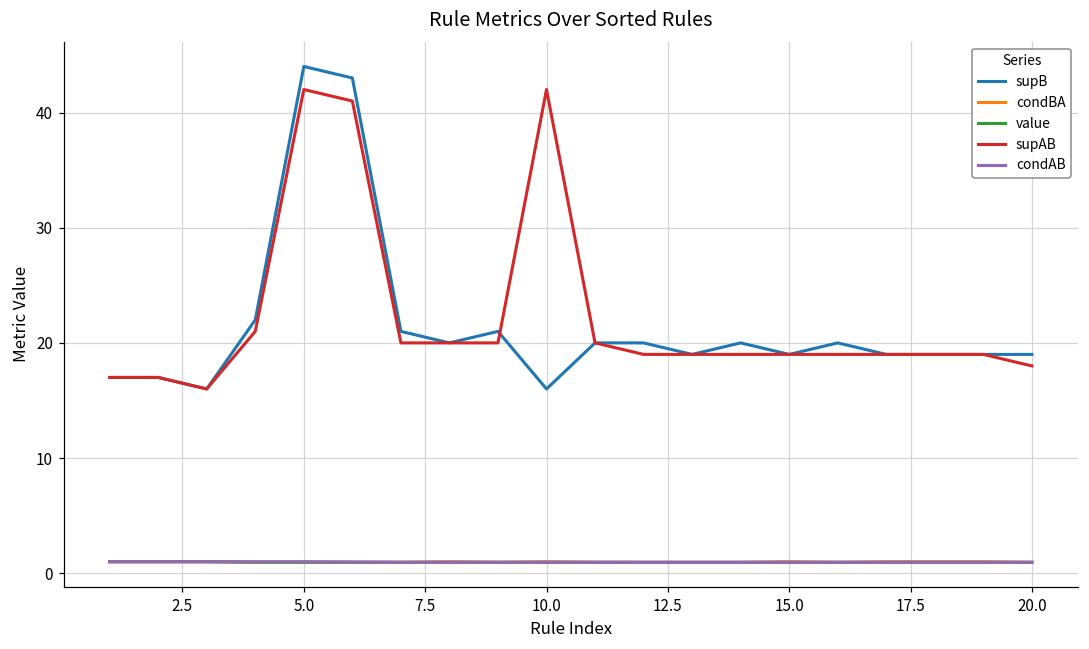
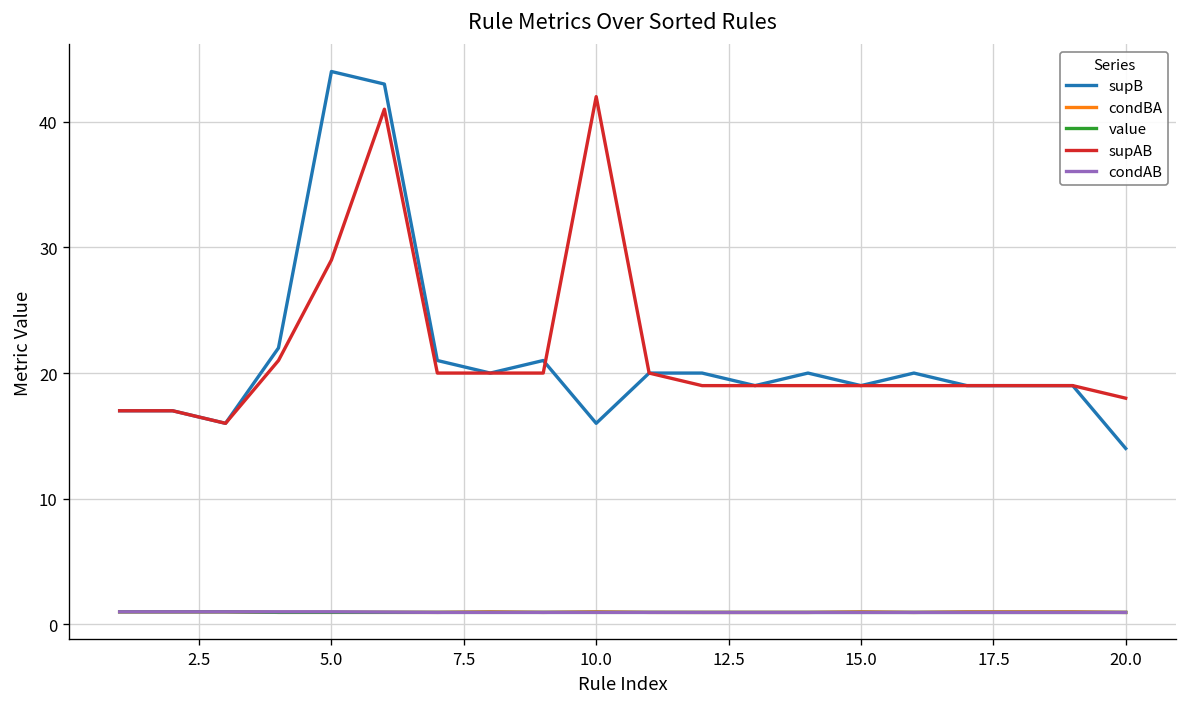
supAB, 5.0: 42 -> 29
supB, 20.0: 19 -> 14
